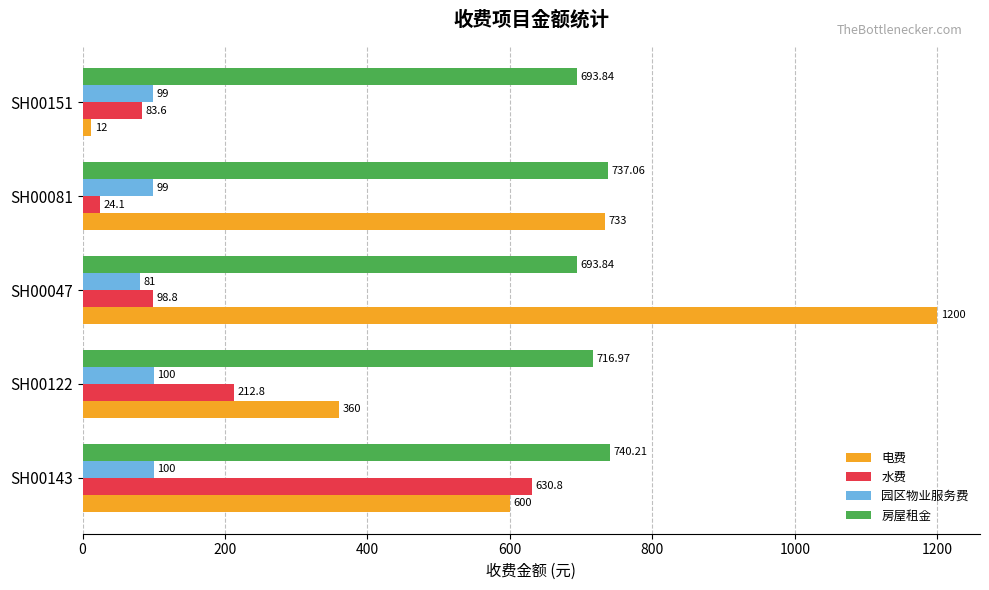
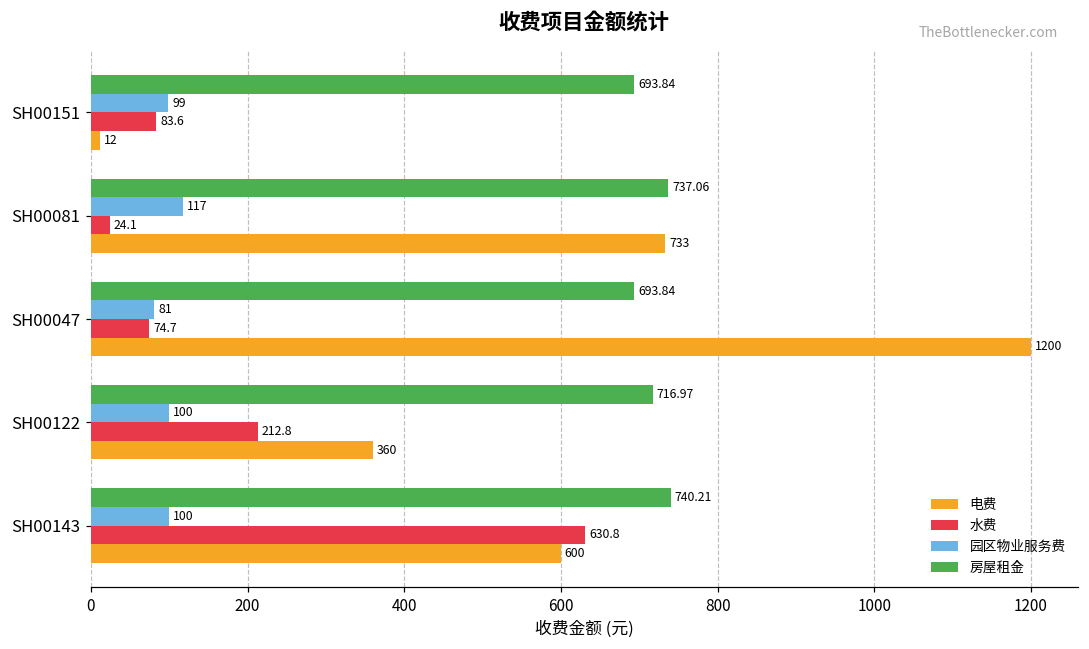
园区物业服务费, SH00081: 99 -> 117
水费, SH00047: 98.8 -> 74.7
